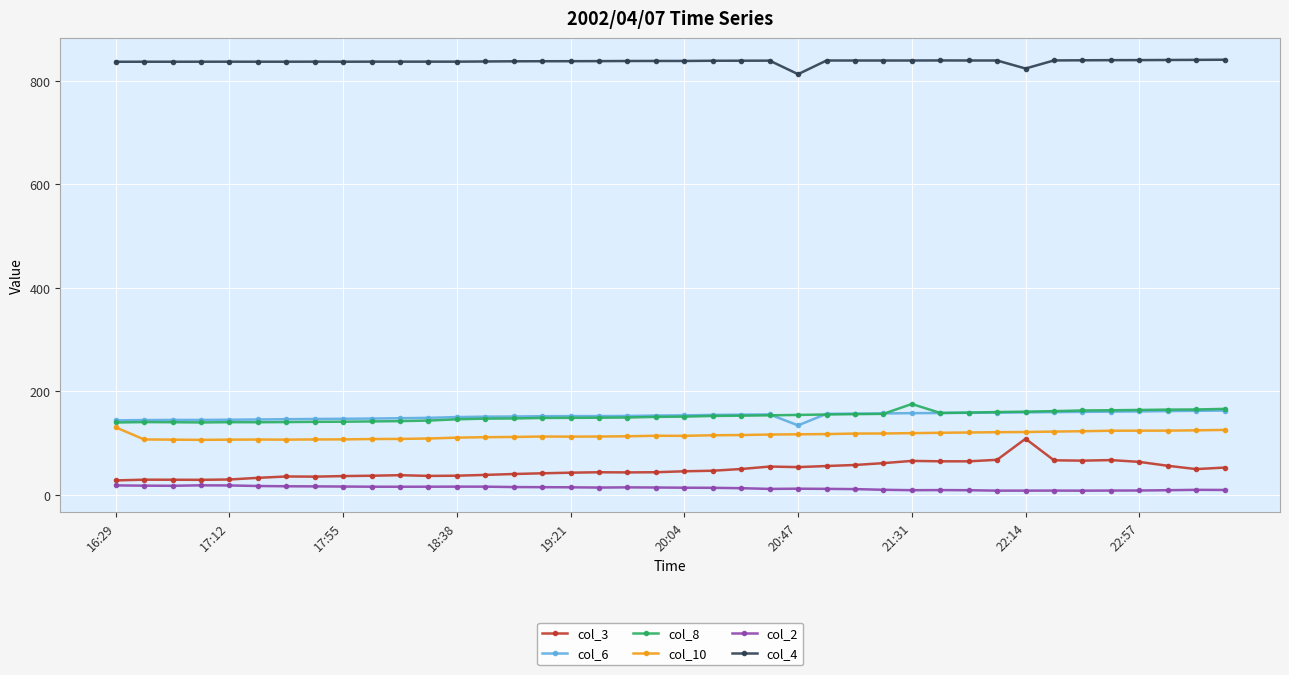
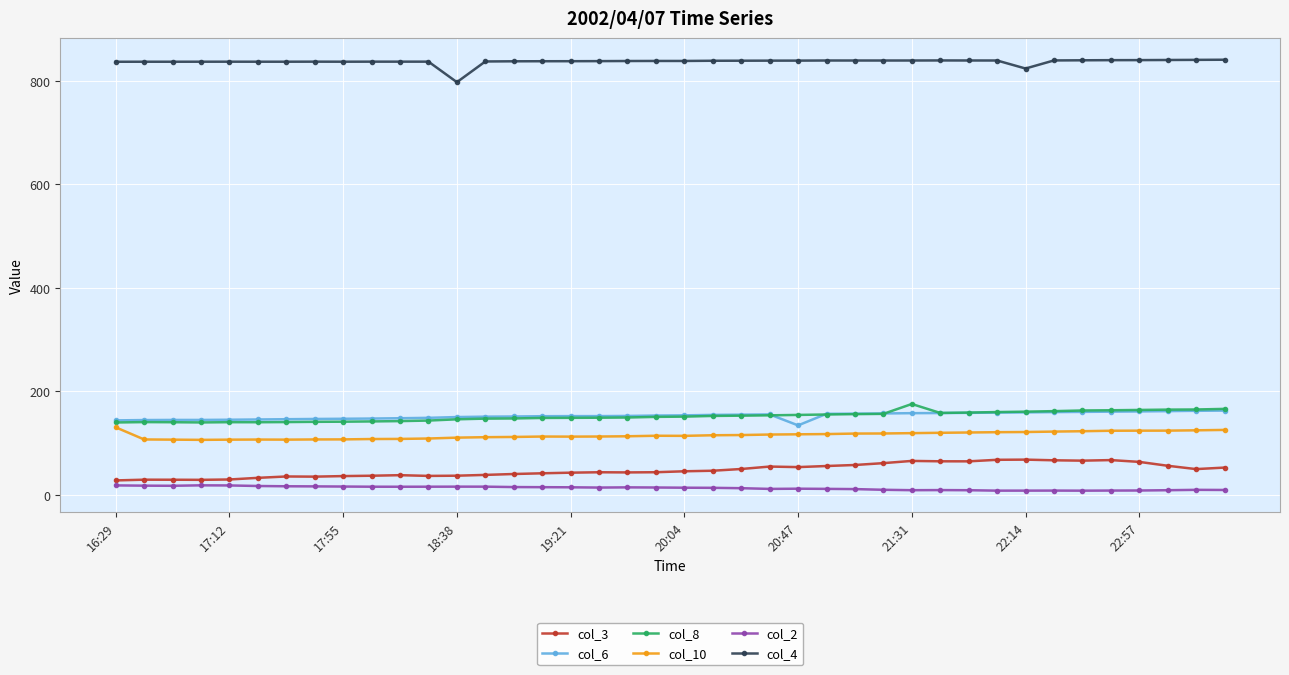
col_4, 18:38: 840 -> 800
col_4, 20:47: 810 -> 840
col_3, 22:14: 110 -> 70
